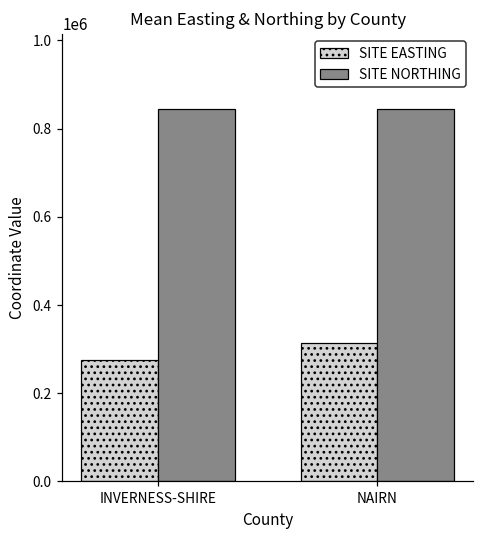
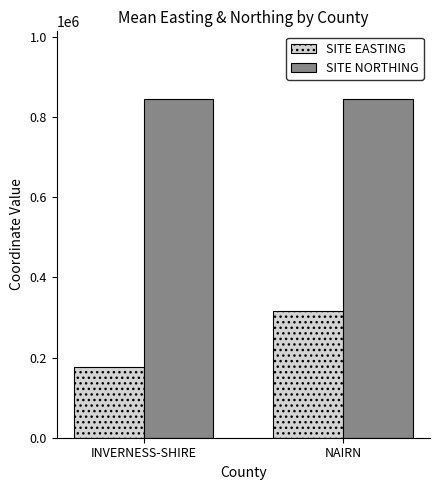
SITE EASTING, INVERNESS-SHIRE: 280000 -> 180000
